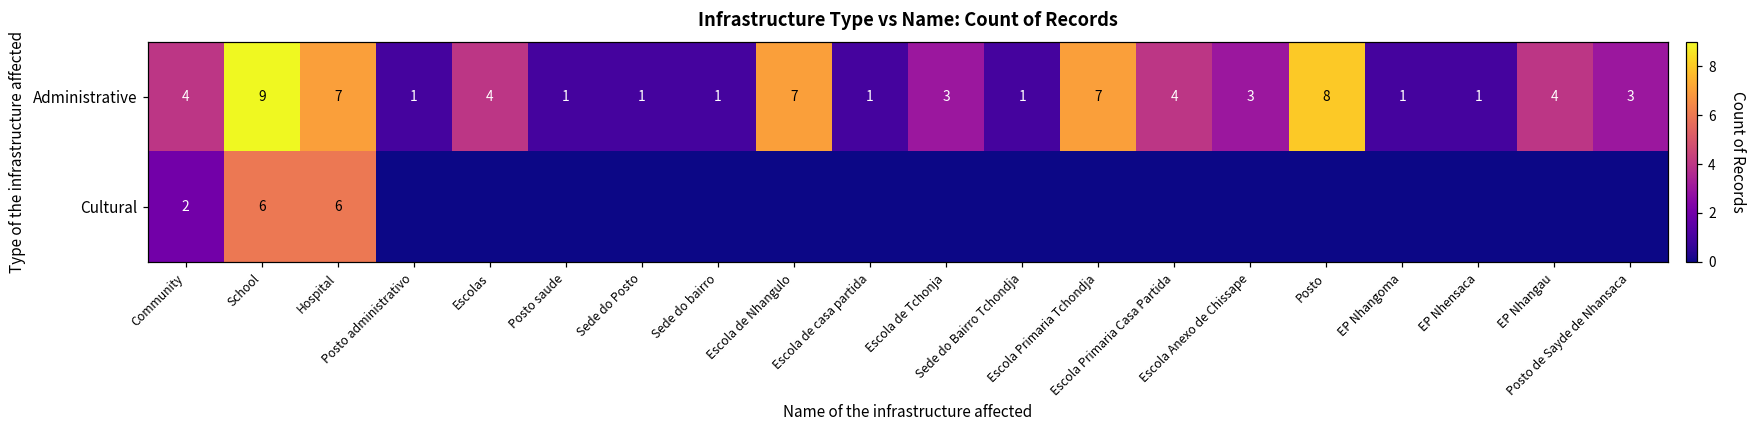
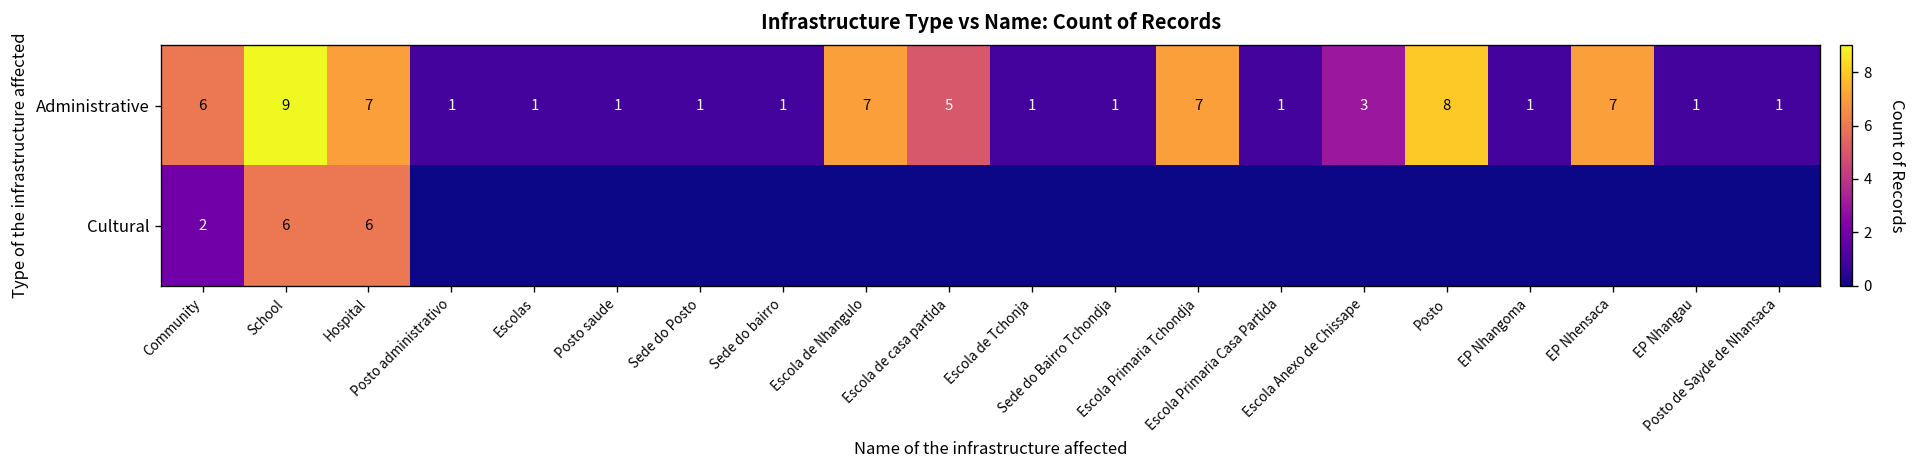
Administrative, Community: 4 -> 6
Administrative, Escolas: 4 -> 1
Administrative, Escola de casa partida: 1 -> 5
Administrative, Escola de Tchonja: 3 -> 1
Administrative, Escola Primaria Casa Partida: 4 -> 1
Administrative, EP Nhensaca: 1 -> 7
Administrative, EP Nhangau: 4 -> 1
Administrative, Posto de Sayde de Nhansaca: 3 -> 1
